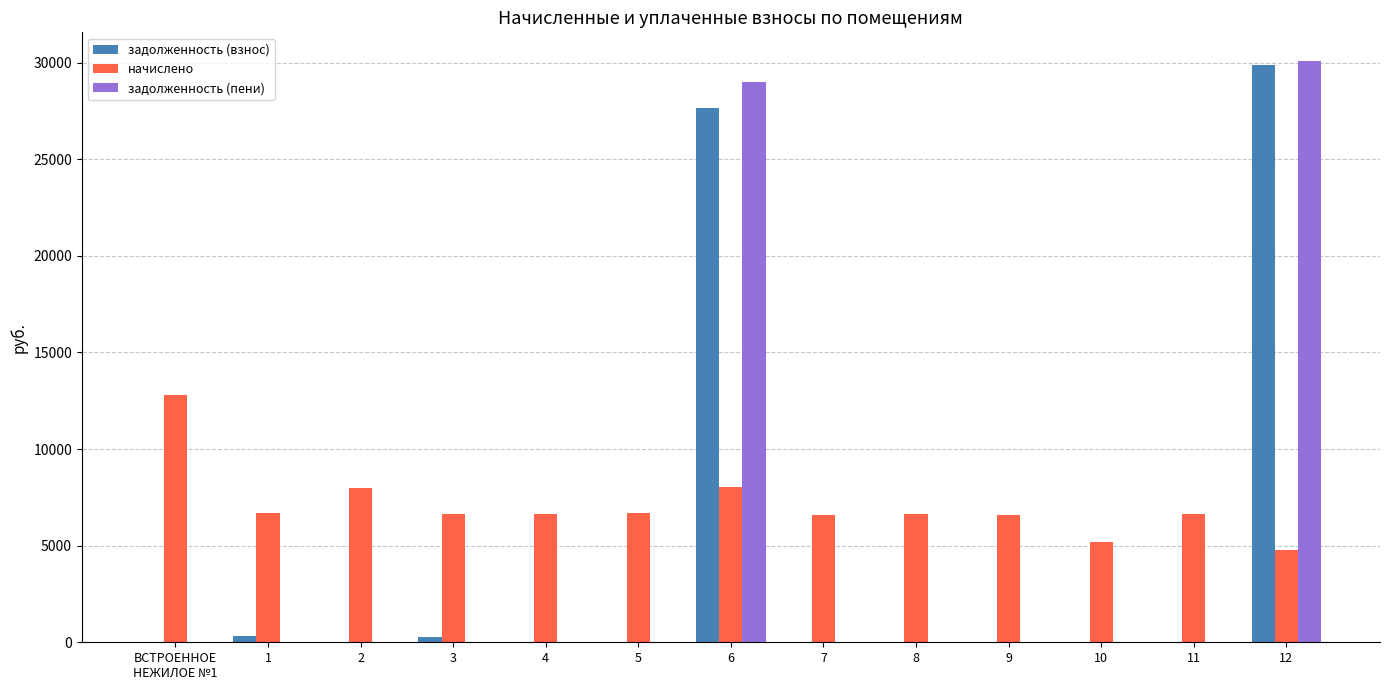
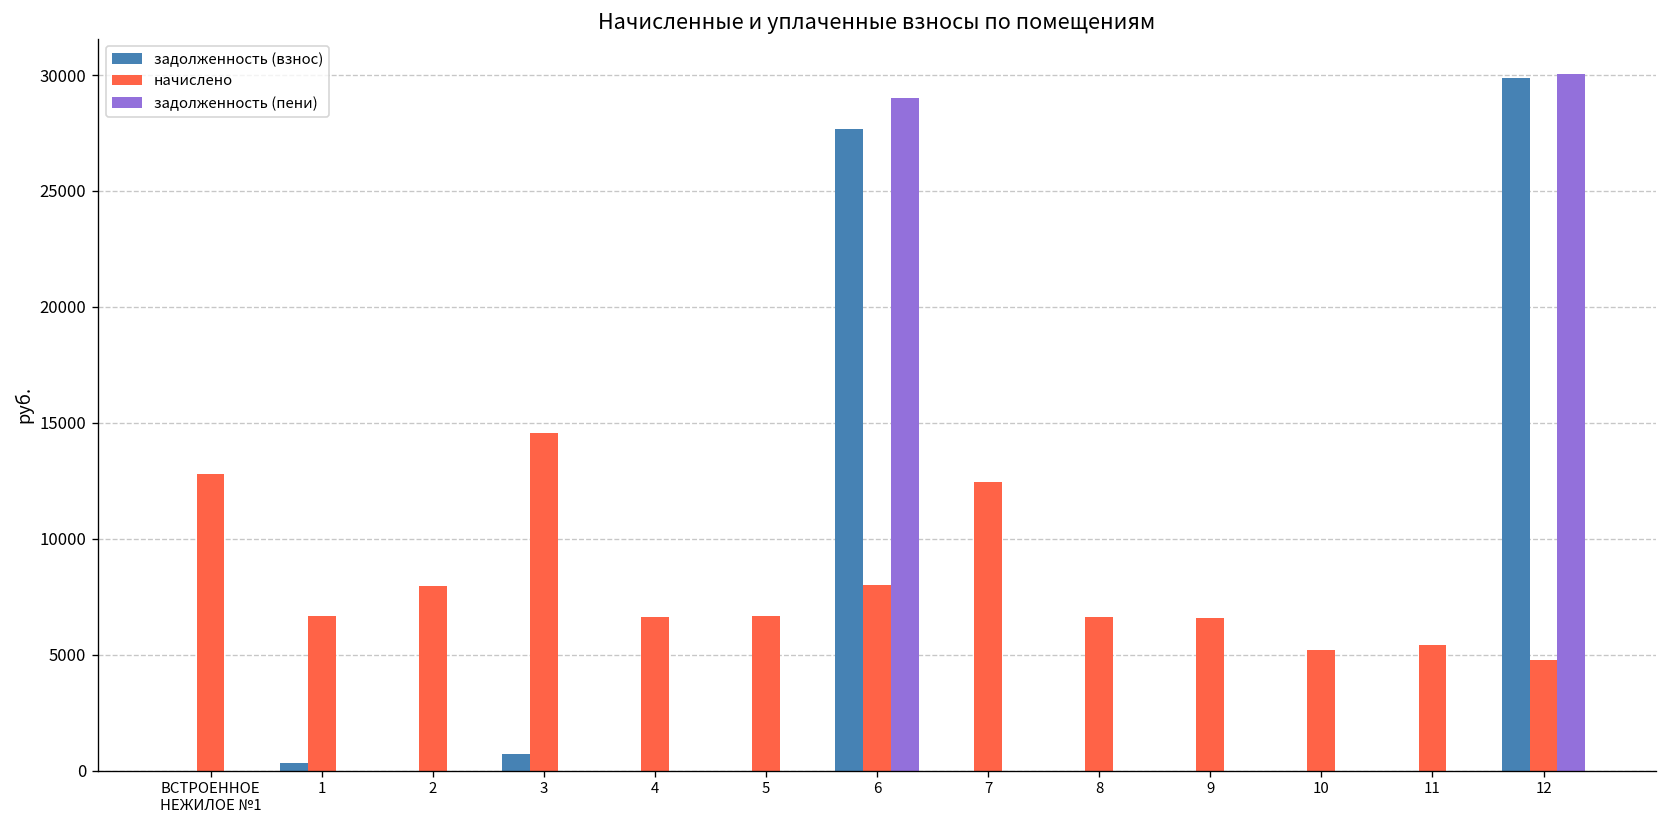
задолженность (взнос), 3: 200 -> 700
начислено, 3: 6600 -> 14600
начислено, 7: 6600 -> 12500
начислено, 11: 6600 -> 5400
